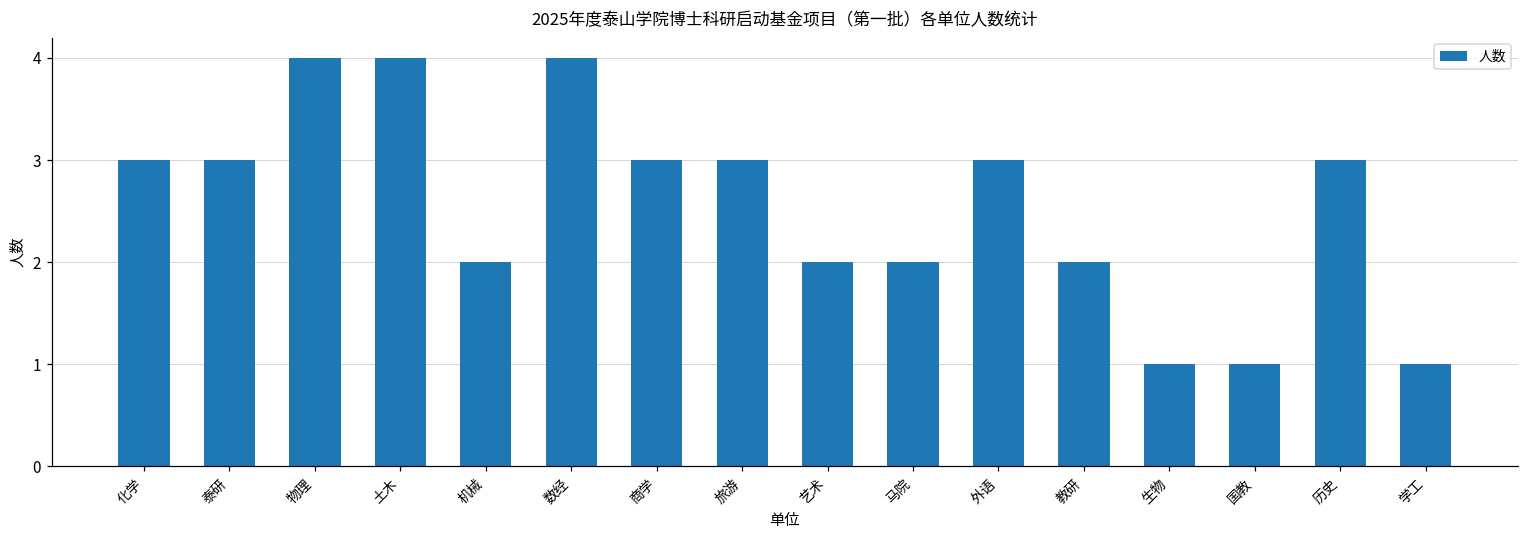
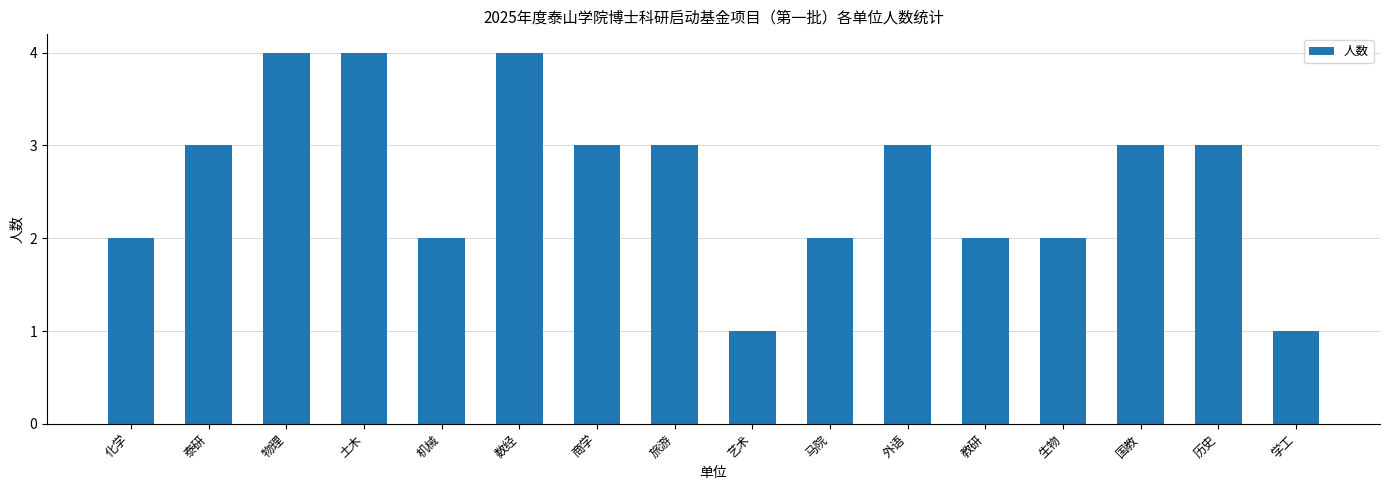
化学: 3 -> 2
艺术: 2 -> 1
生物: 1 -> 2
国教: 1 -> 3
